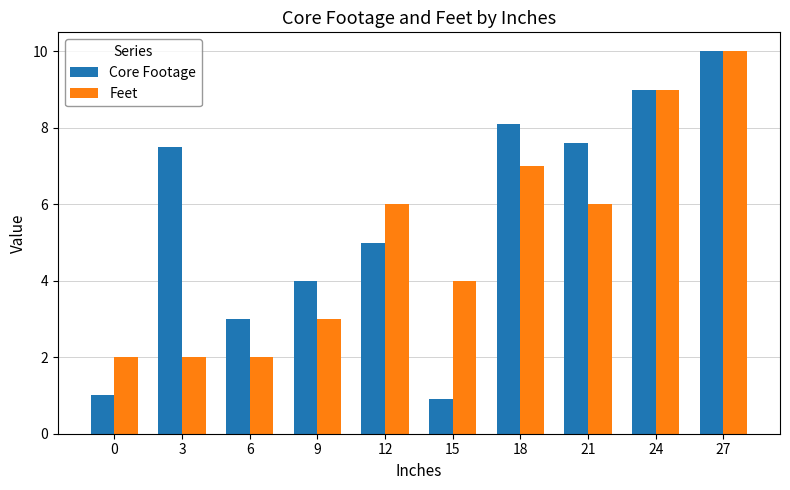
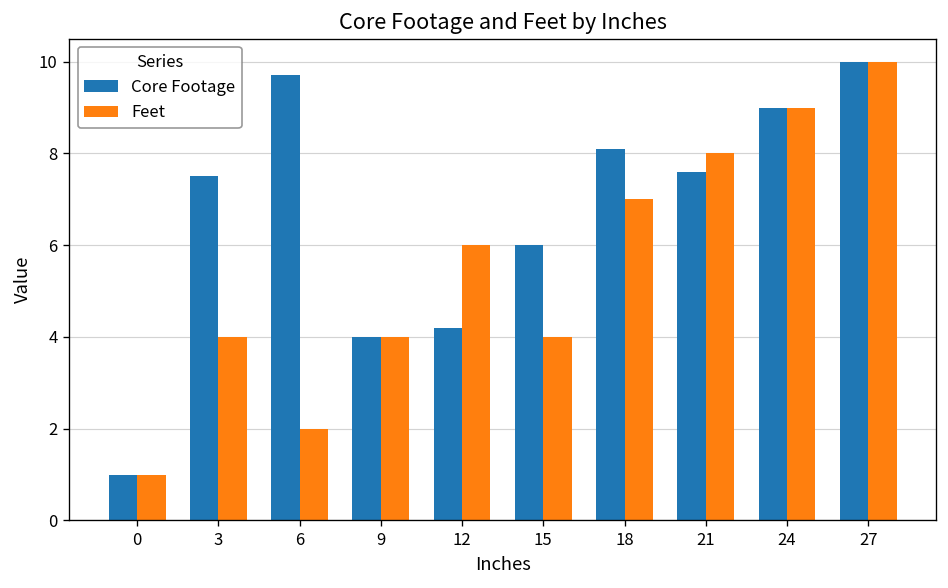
Feet, 0: 2 -> 1
Feet, 3: 2 -> 4
Core Footage, 6: 3.0 -> 9.7
Feet, 9: 3 -> 4
Core Footage, 12: 5.0 -> 4.2
Core Footage, 15: 0.9 -> 6.0
Feet, 21: 6 -> 8
